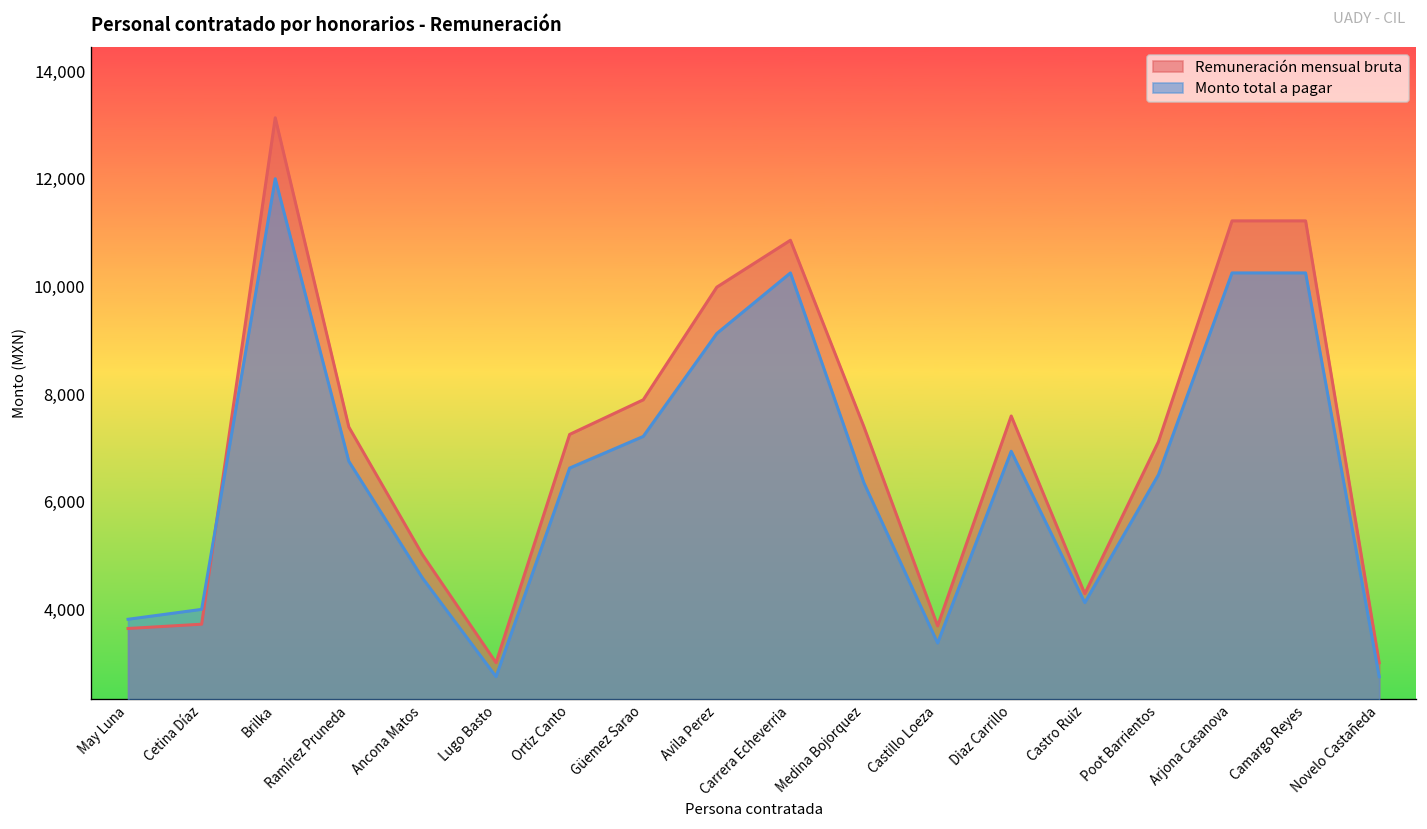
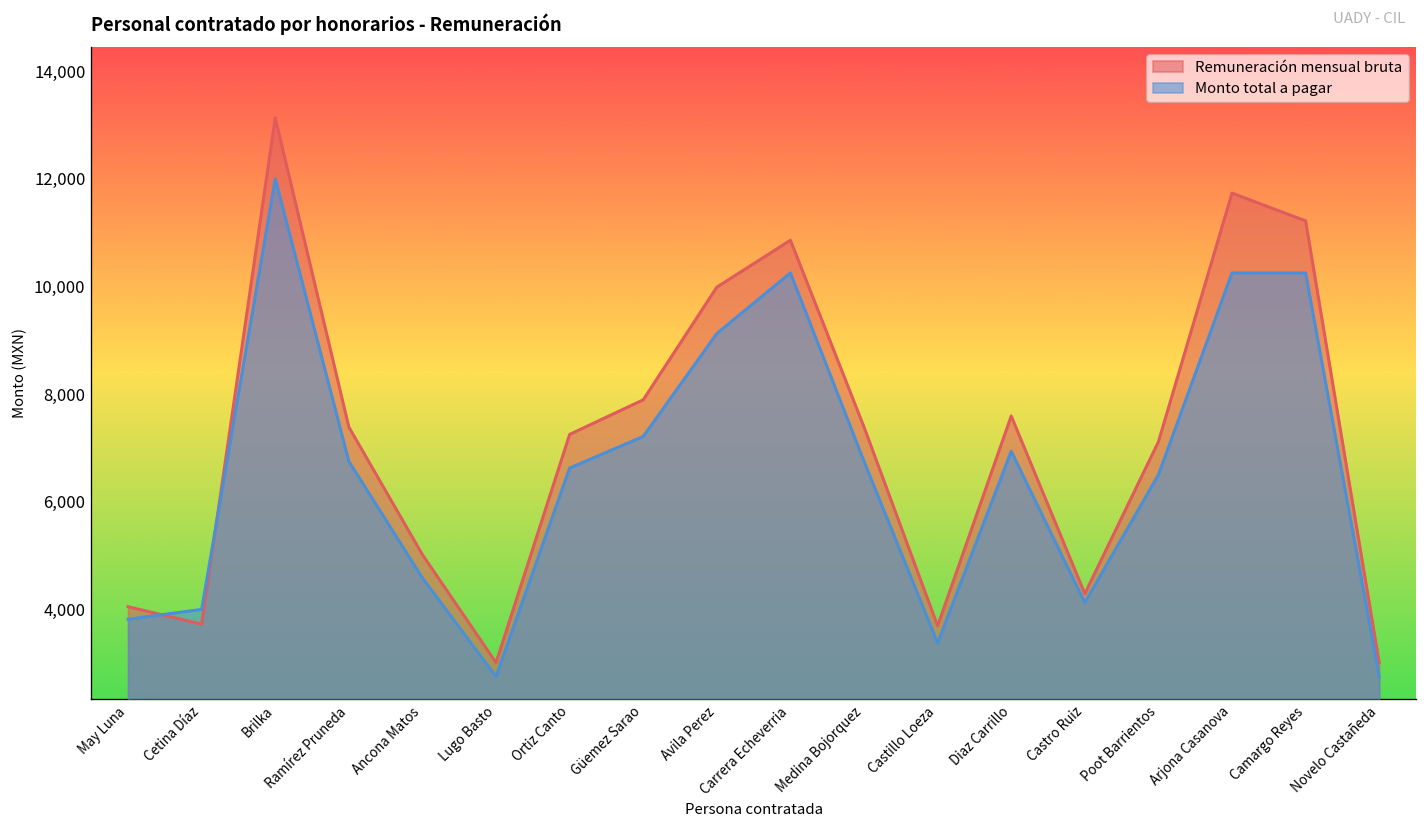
Remuneración mensual bruta, May Luna: 3,600 -> 4,000
Monto total a pagar, Medina Bojorquez: 6,300 -> 6,800
Remuneración mensual bruta, Arjona Casanova: 11,200 -> 11,700
